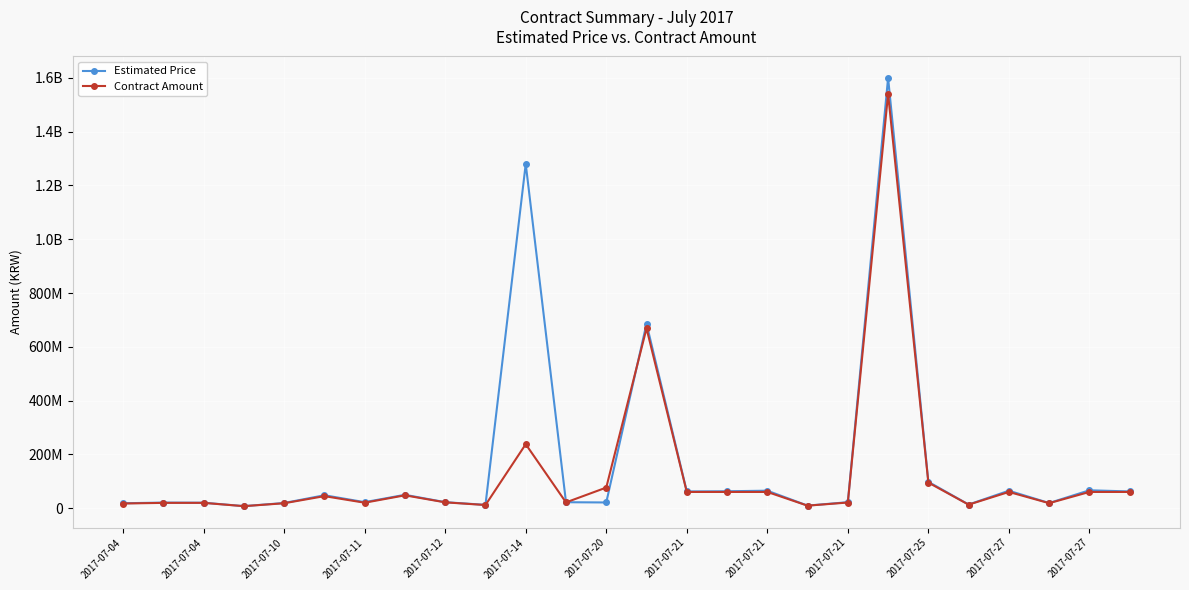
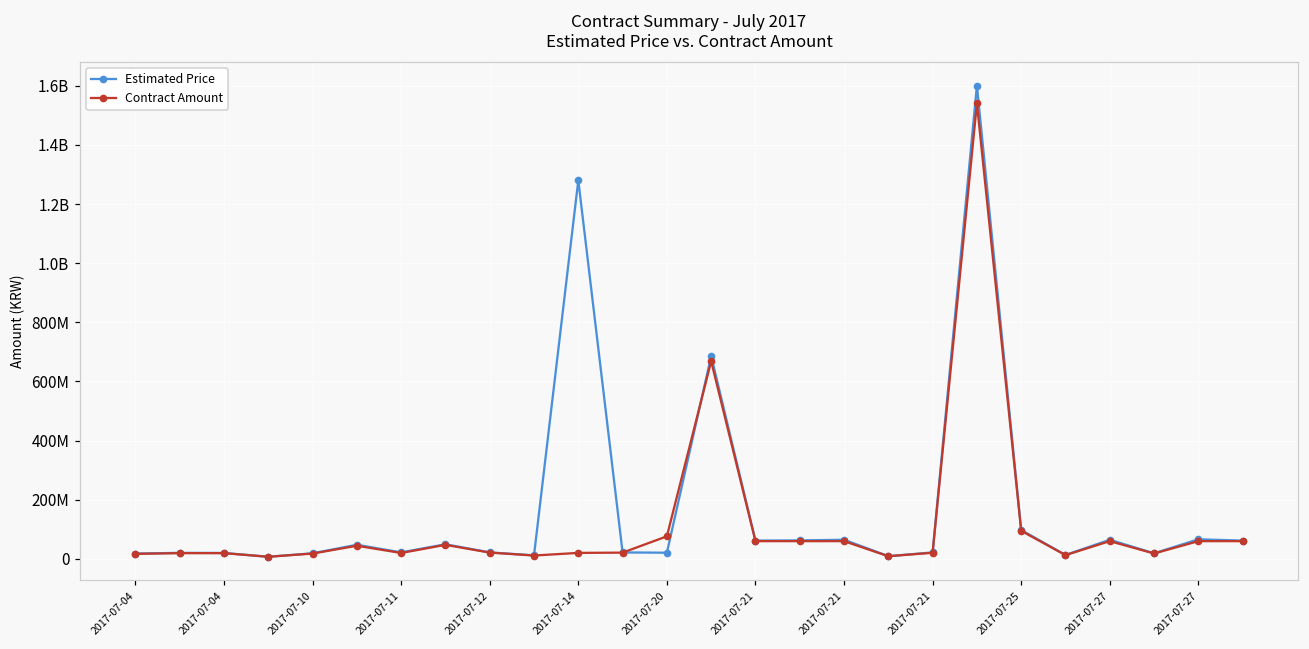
Contract Amount, 2017-07-14: 240000000 -> 20000000
